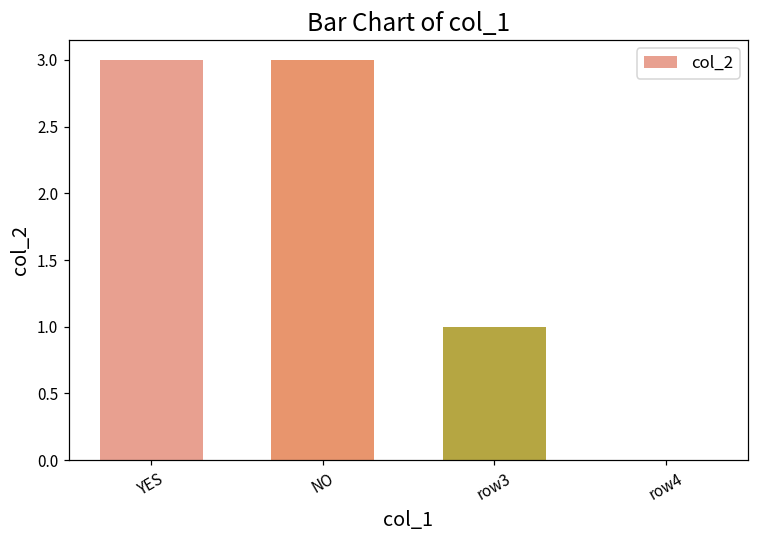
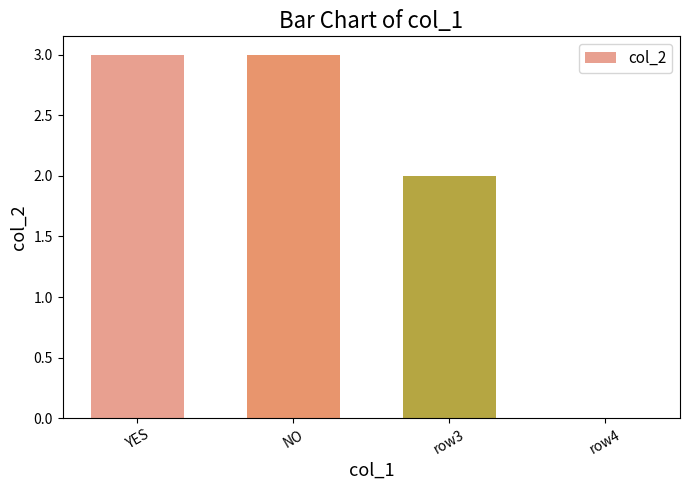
row3: 1 -> 2
